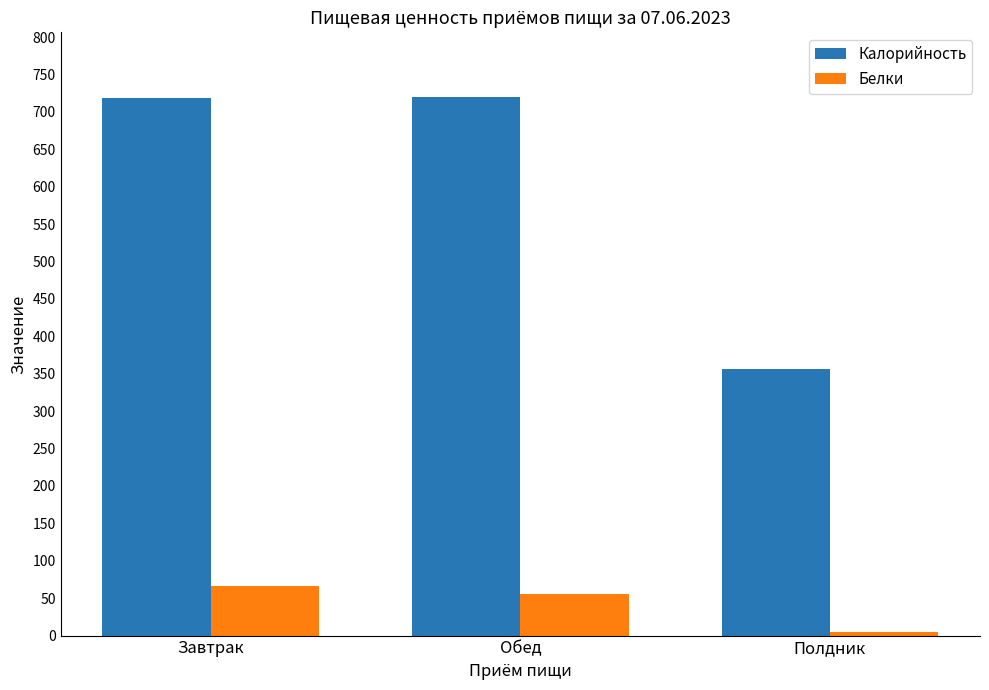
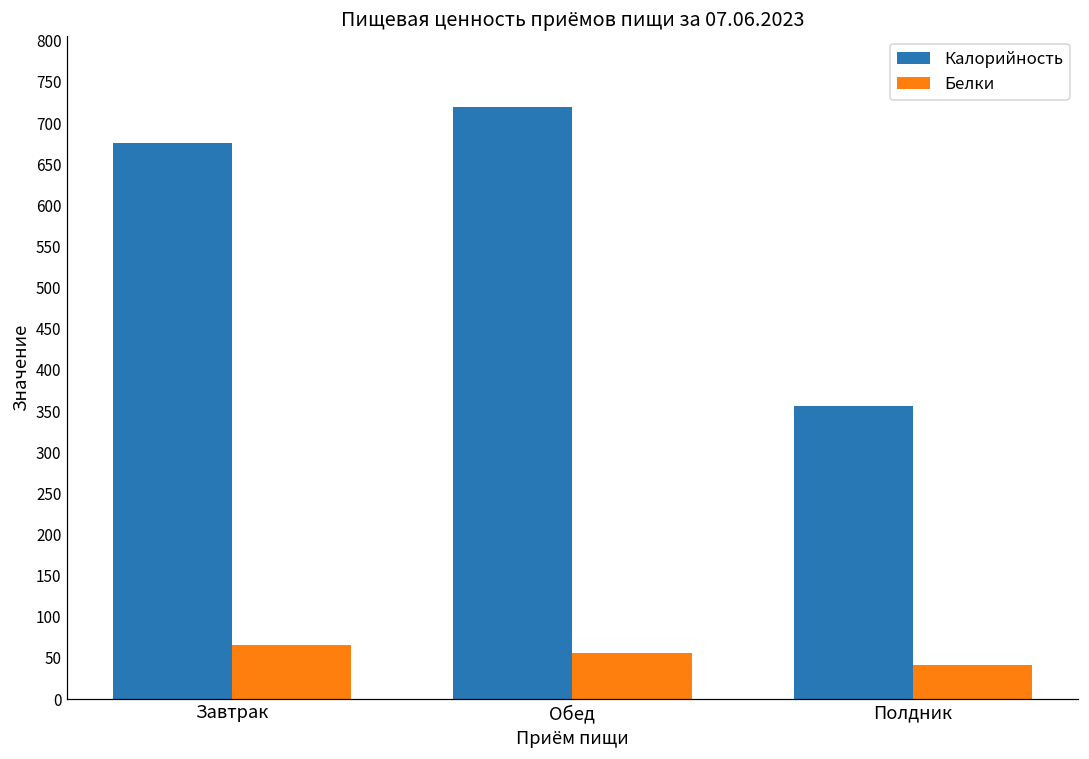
Калорийность, Завтрак: 720 -> 680
Белки, Полдник: 10 -> 40
